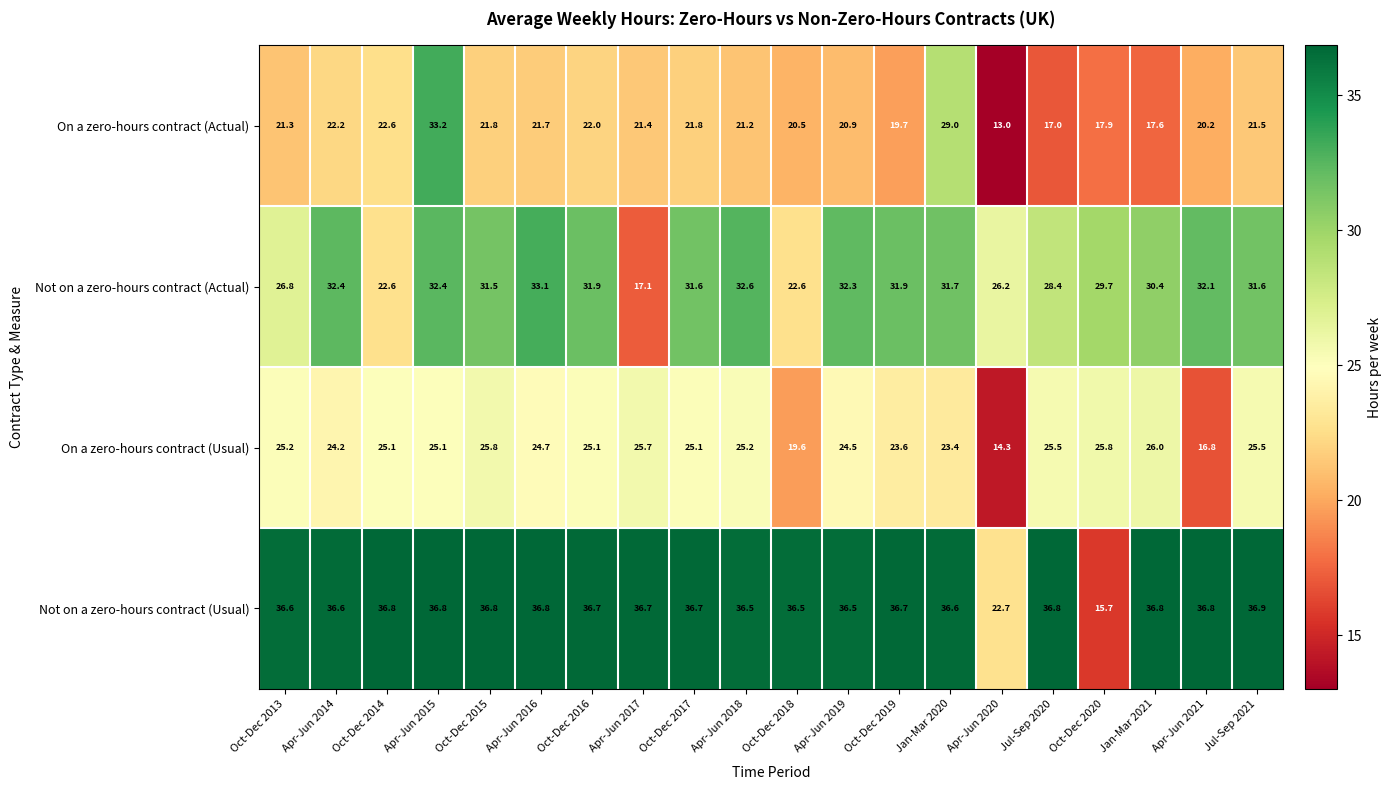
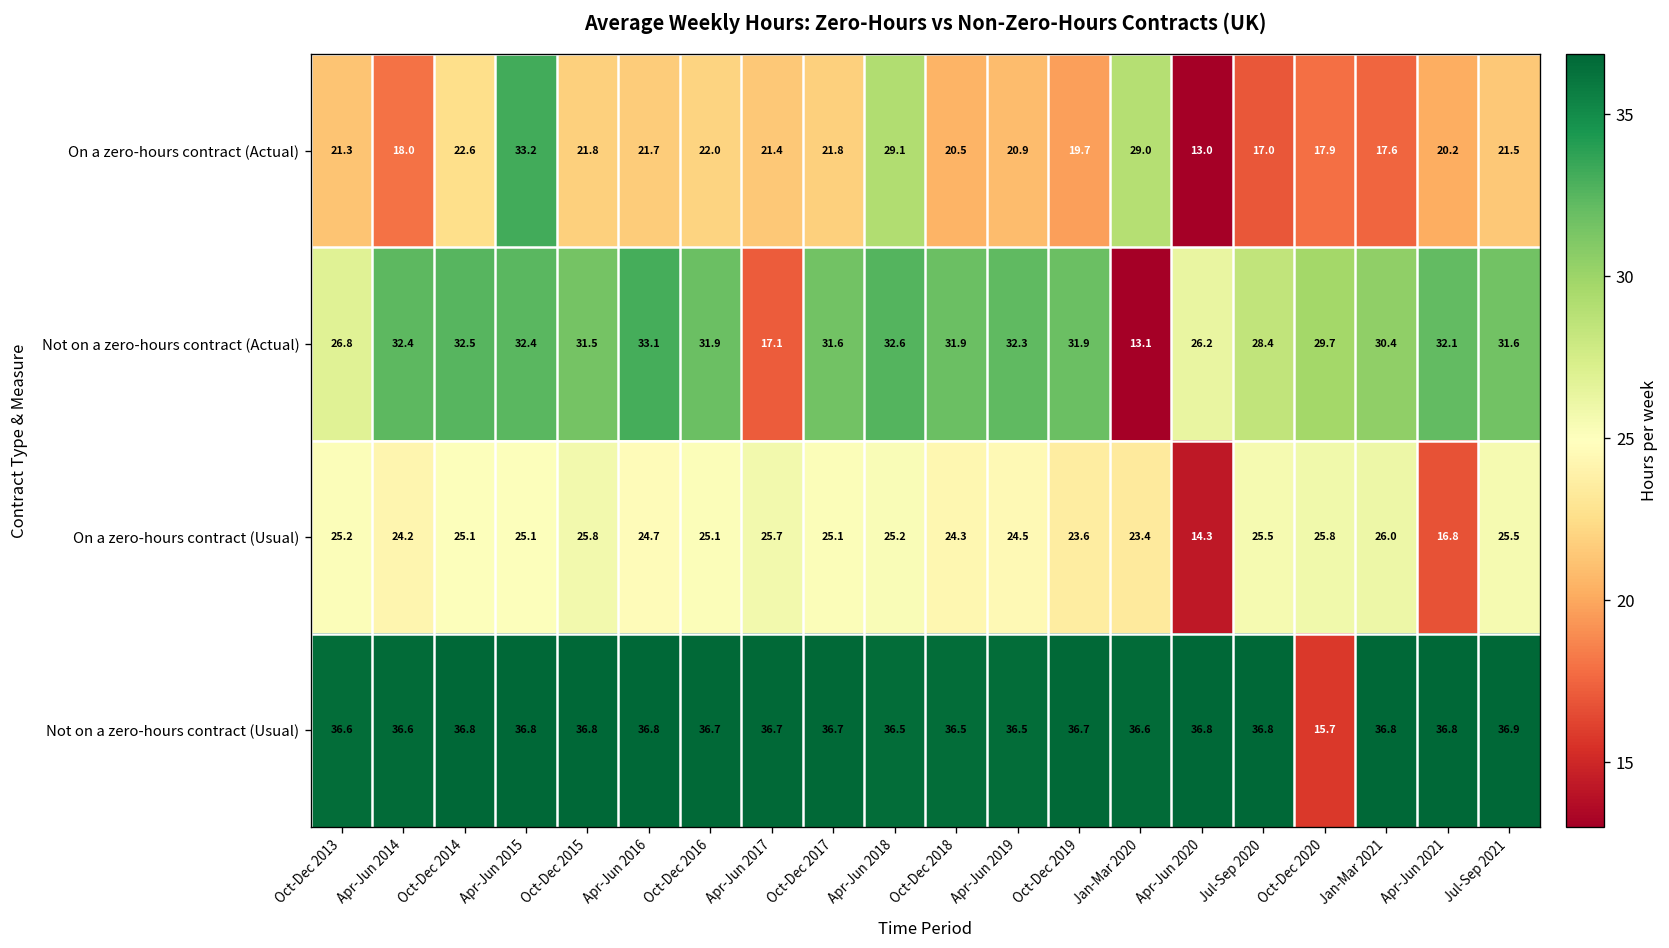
On a zero-hours contract (Actual), Apr-Jun 2014: 22.2 -> 18.0
On a zero-hours contract (Actual), Apr-Jun 2018: 21.2 -> 29.1
Not on a zero-hours contract (Actual), Oct-Dec 2014: 22.6 -> 32.5
Not on a zero-hours contract (Actual), Oct-Dec 2018: 22.6 -> 31.9
Not on a zero-hours contract (Actual), Jan-Mar 2020: 31.7 -> 13.1
On a zero-hours contract (Usual), Oct-Dec 2018: 19.6 -> 24.3
Not on a zero-hours contract (Usual), Apr-Jun 2020: 22.7 -> 36.8
